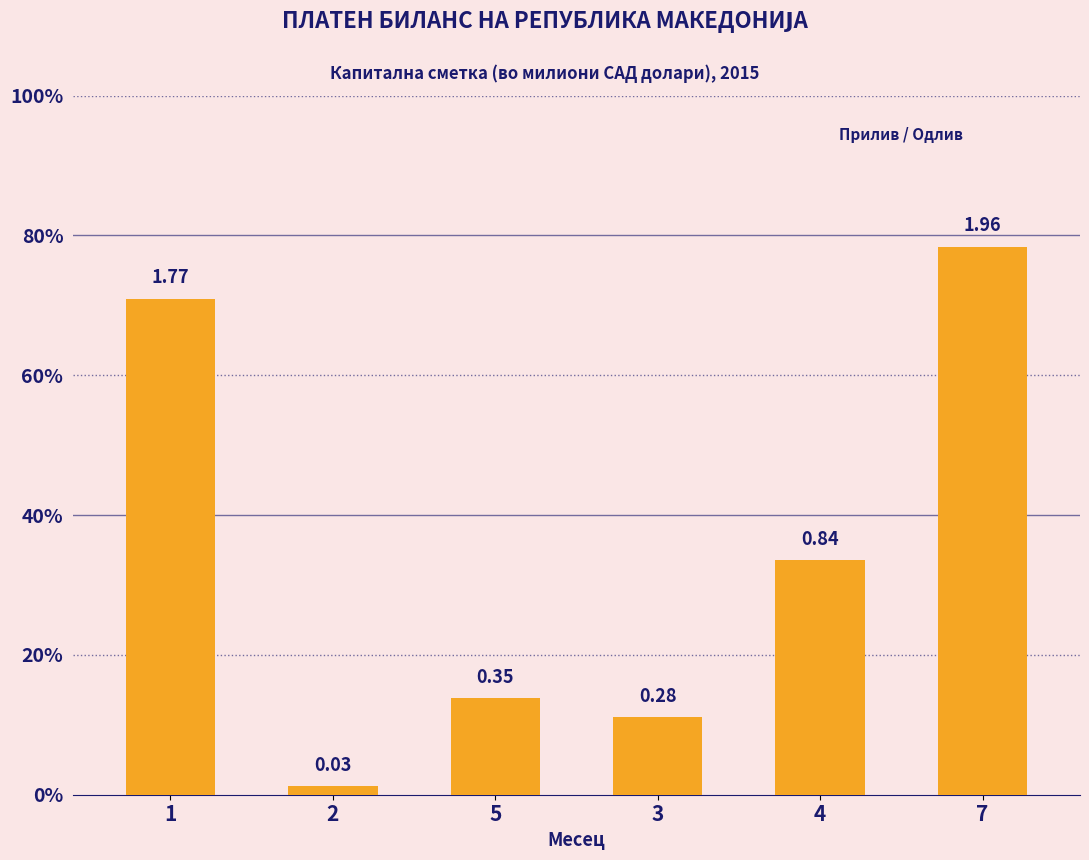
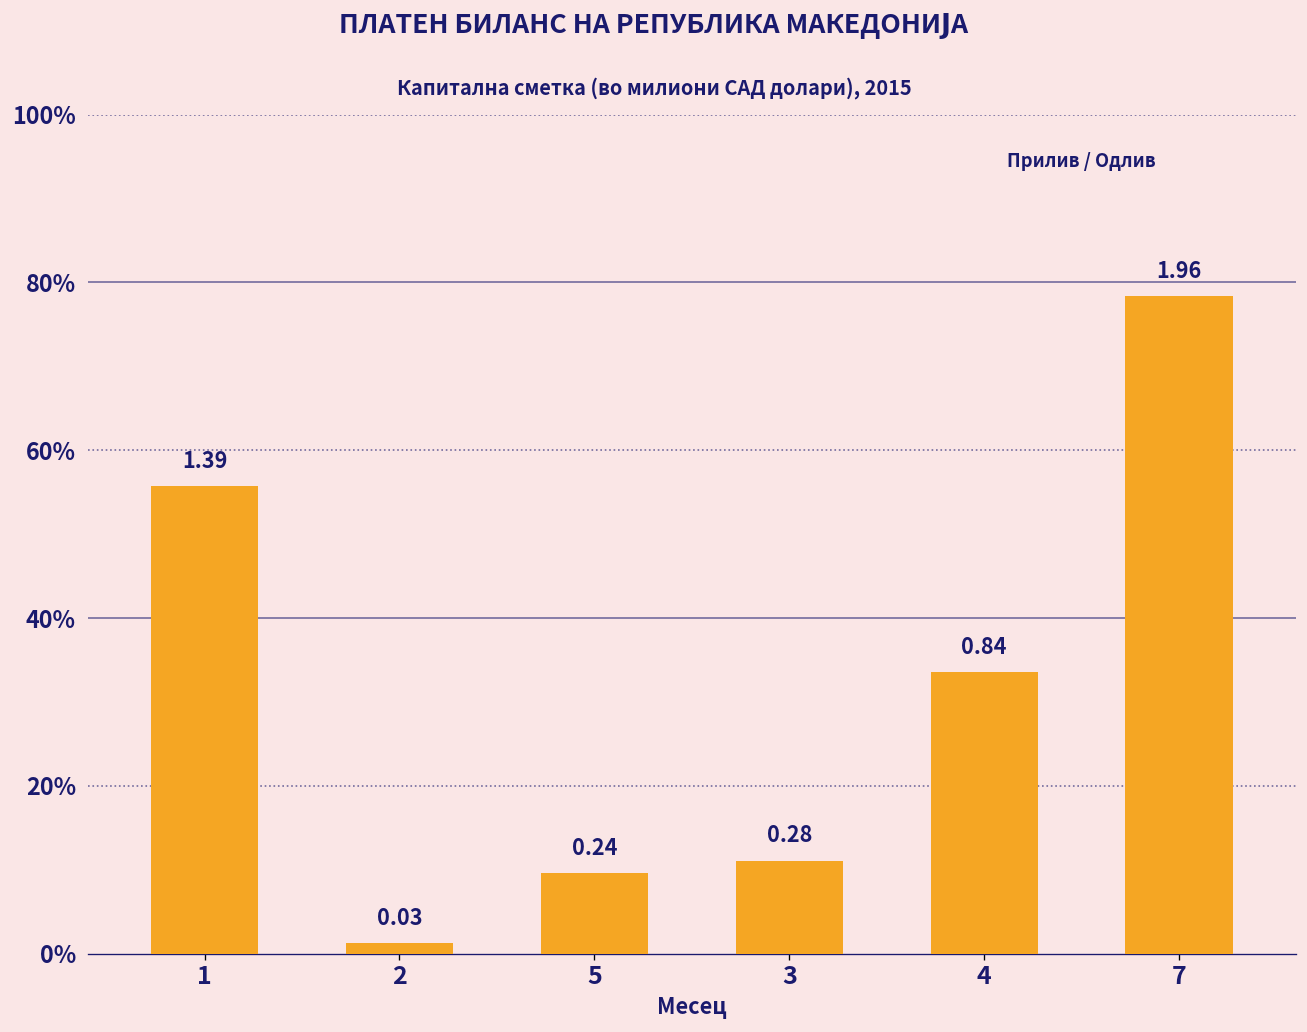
1: 1.77 -> 1.39
5: 0.35 -> 0.24
